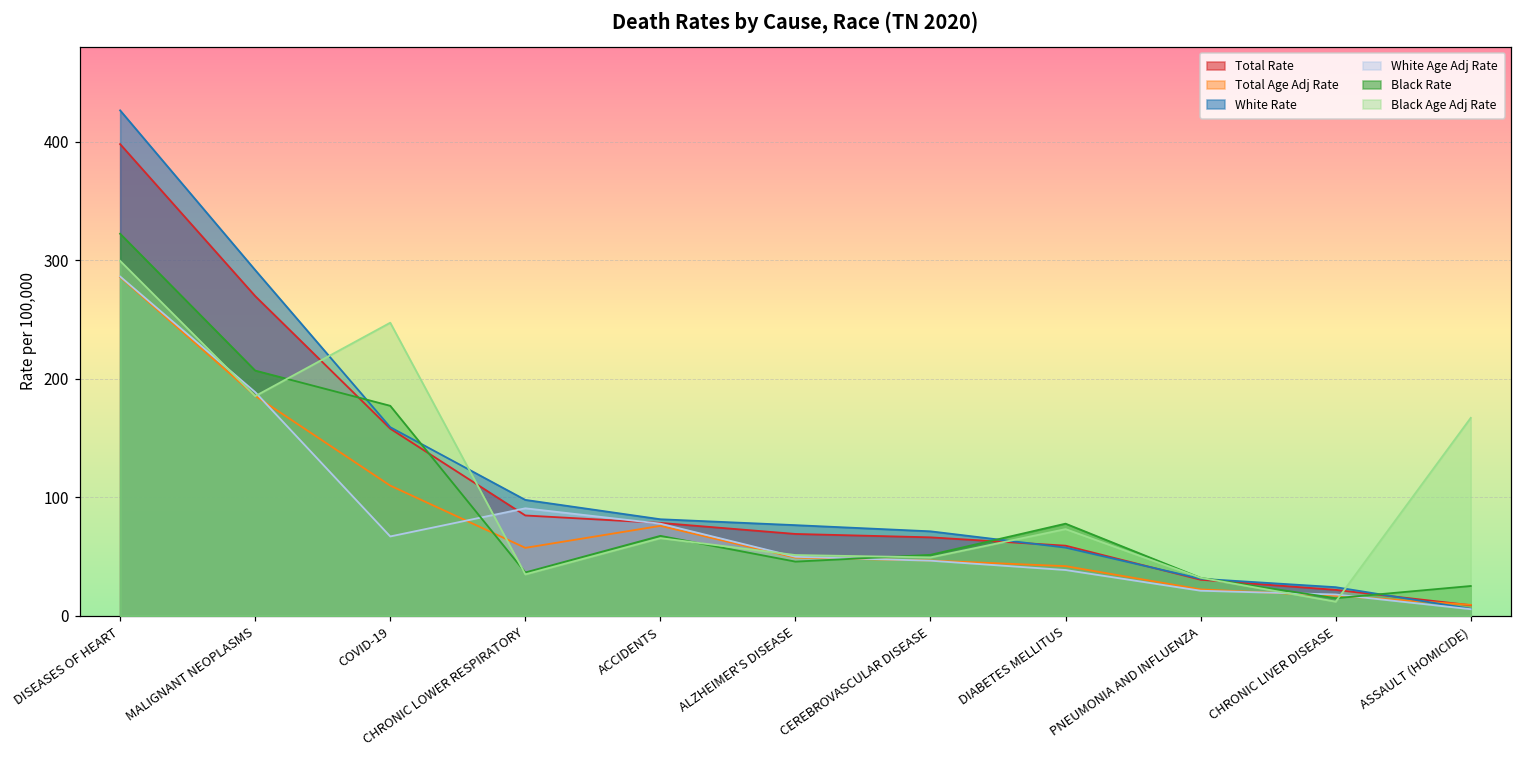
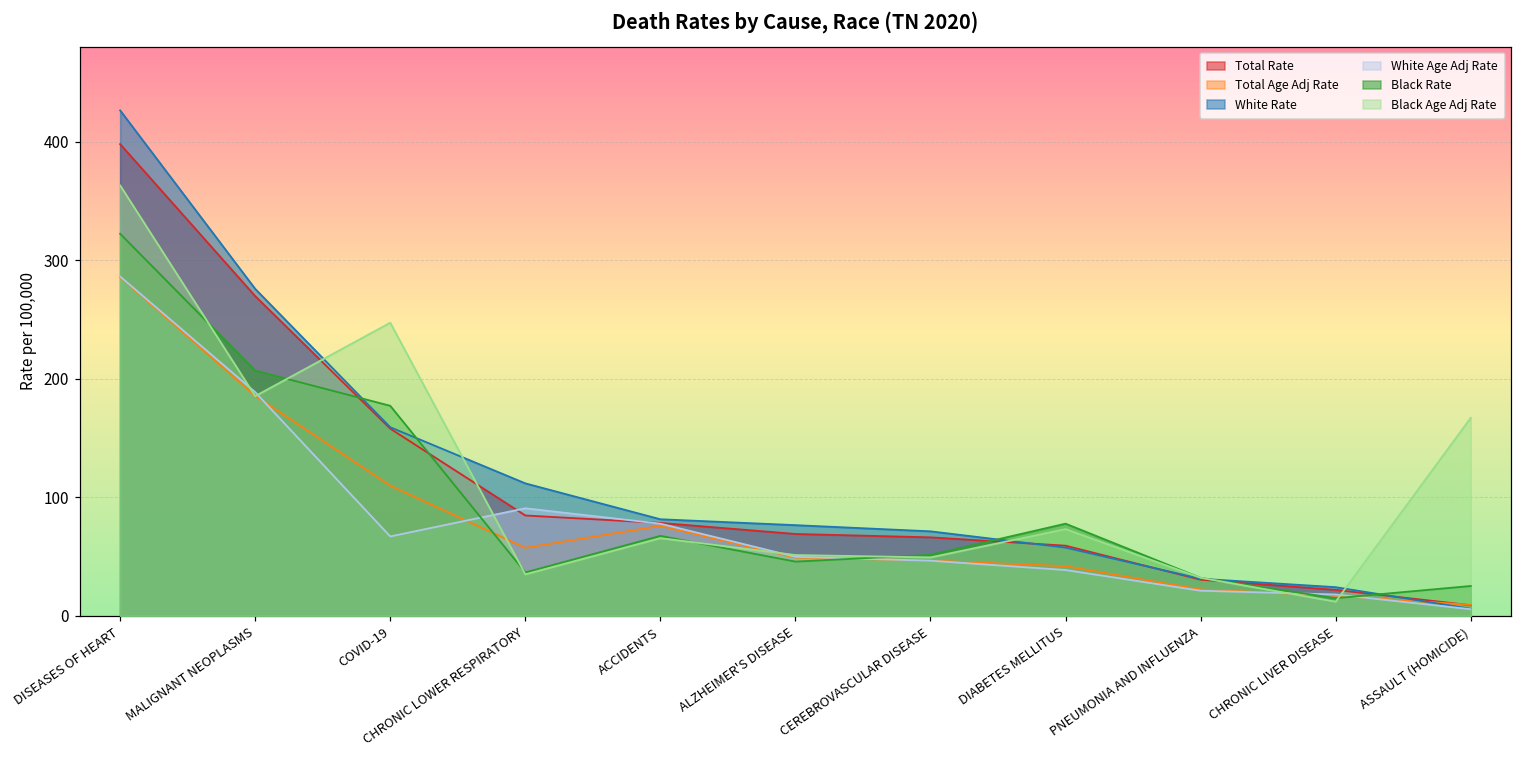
Black Age Adj Rate, DISEASES OF HEART: 299 -> 363
White Rate, MALIGNANT NEOPLASMS: 292 -> 276
White Rate, CHRONIC LOWER RESPIRATORY: 98 -> 112
